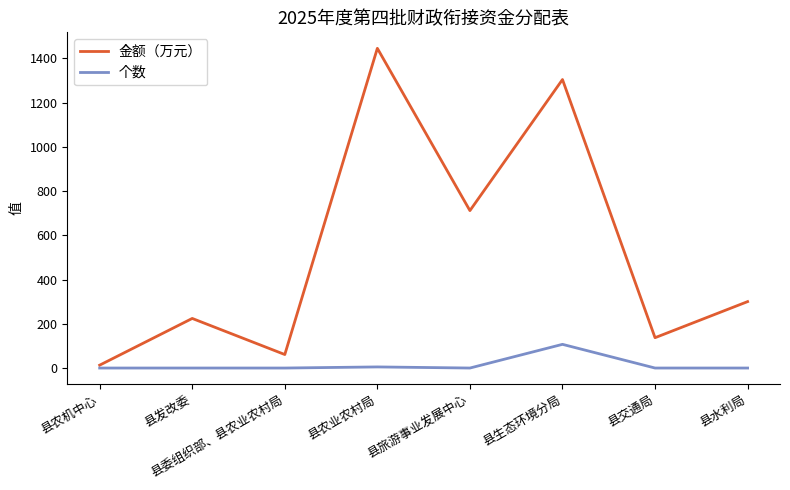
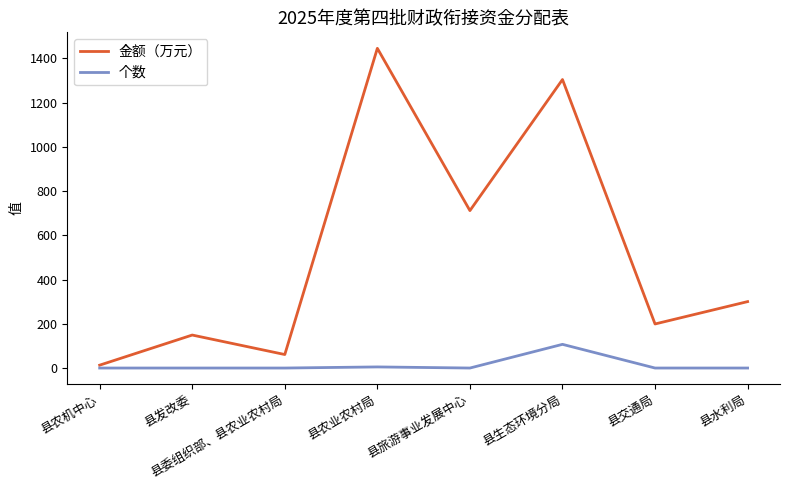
金额（万元）, 县发改委: 230 -> 150
金额（万元）, 县交通局: 140 -> 200
